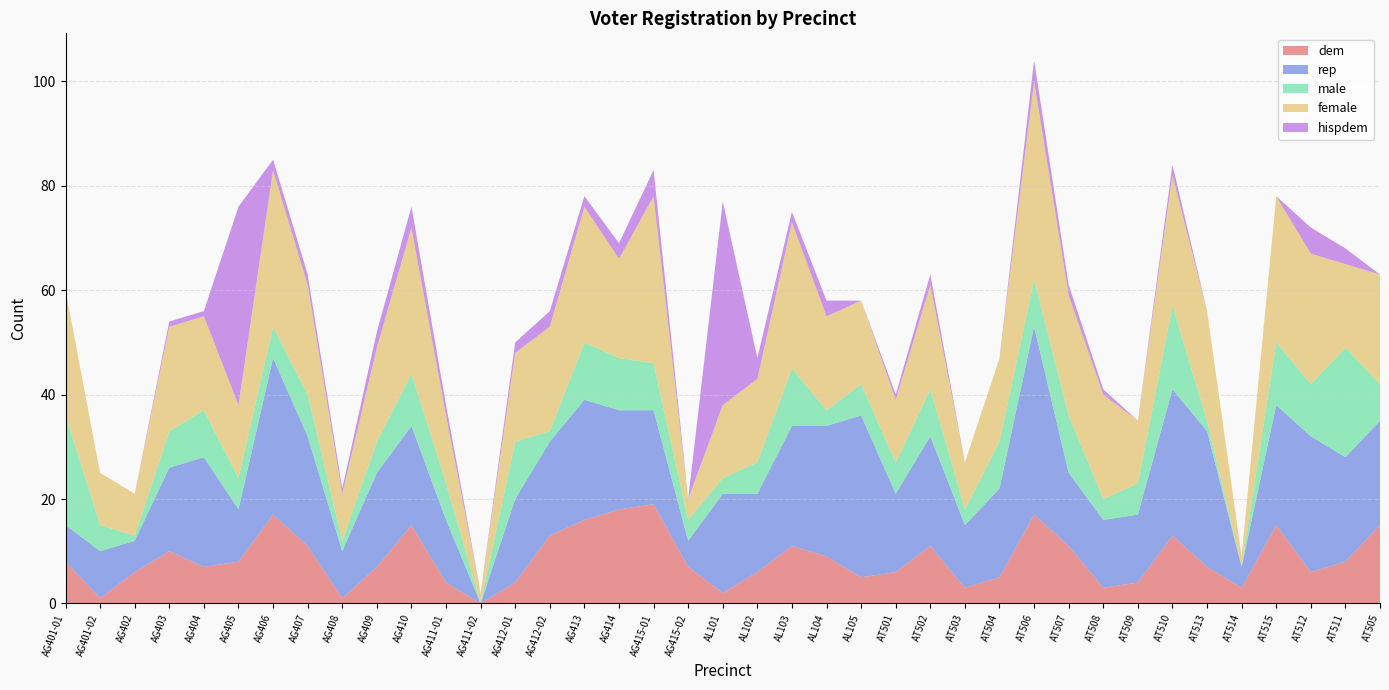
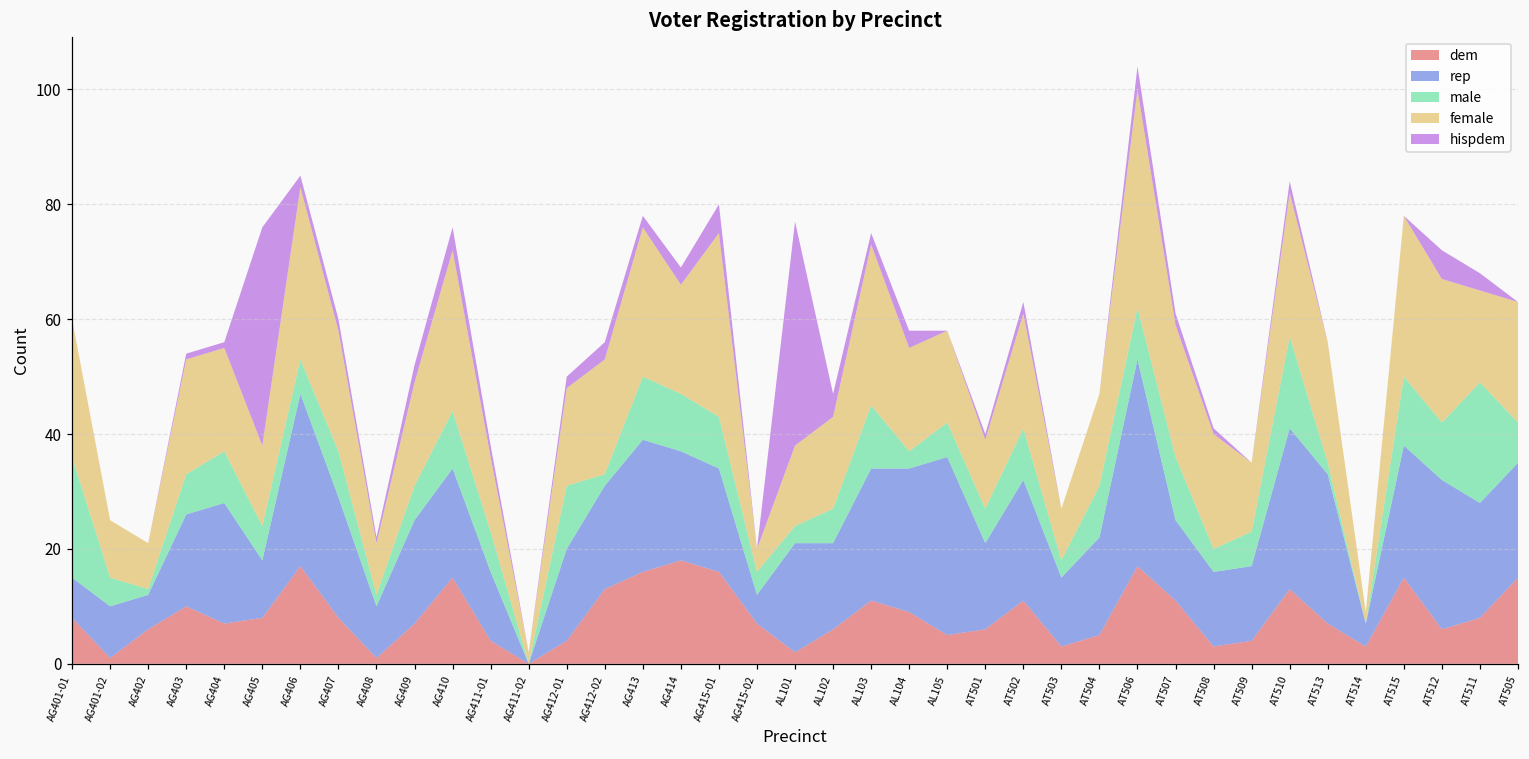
dem, AG407: 11 -> 8
dem, AG415-01: 19 -> 16
